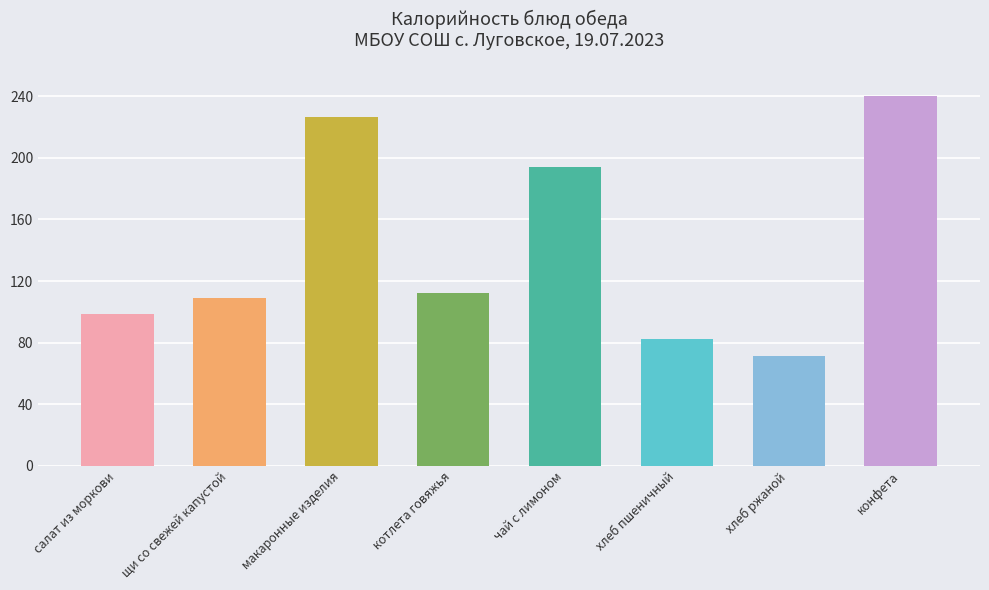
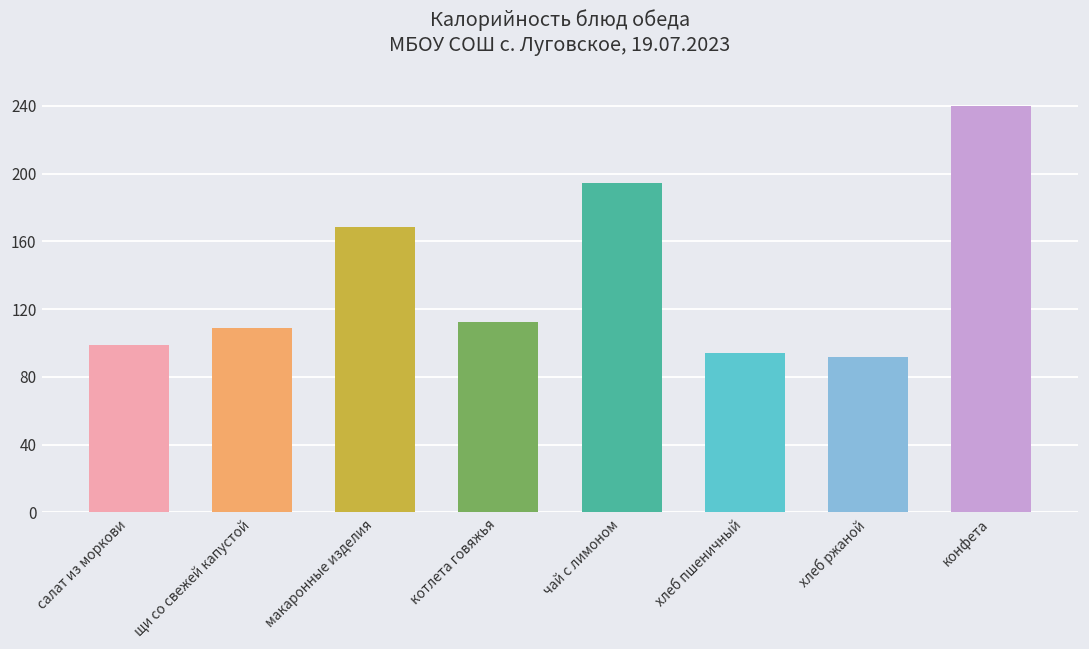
макаронные изделия: 227 -> 168
хлеб пшеничный: 82 -> 94
хлеб ржаной: 71 -> 92
